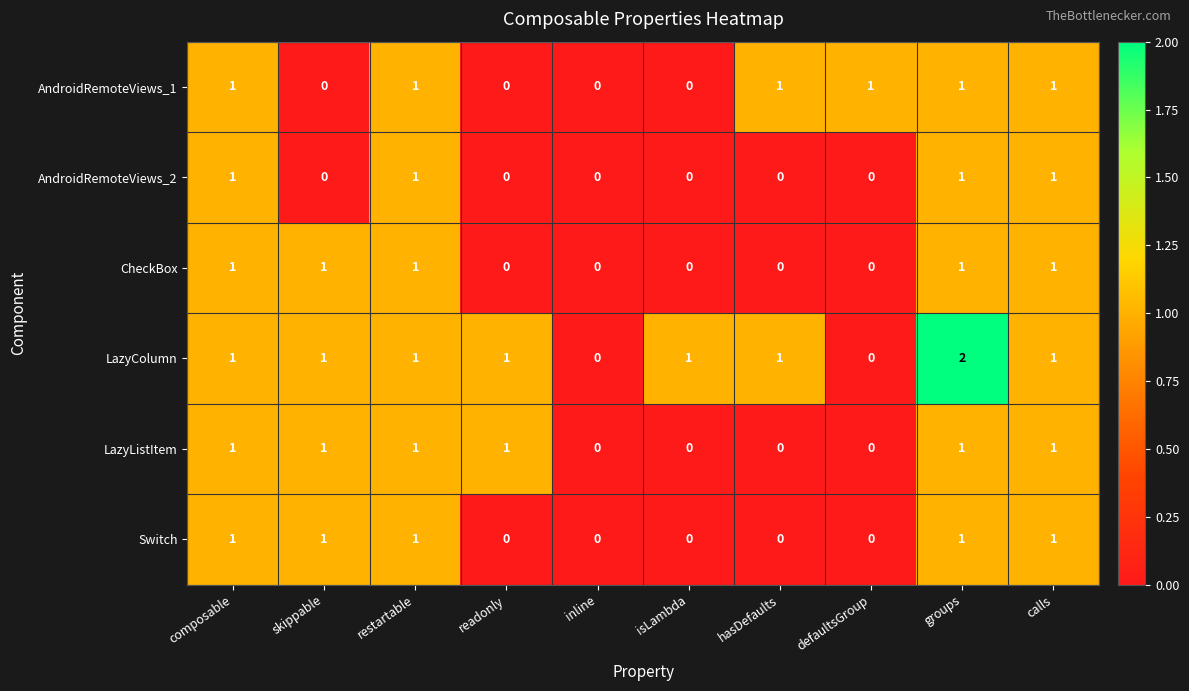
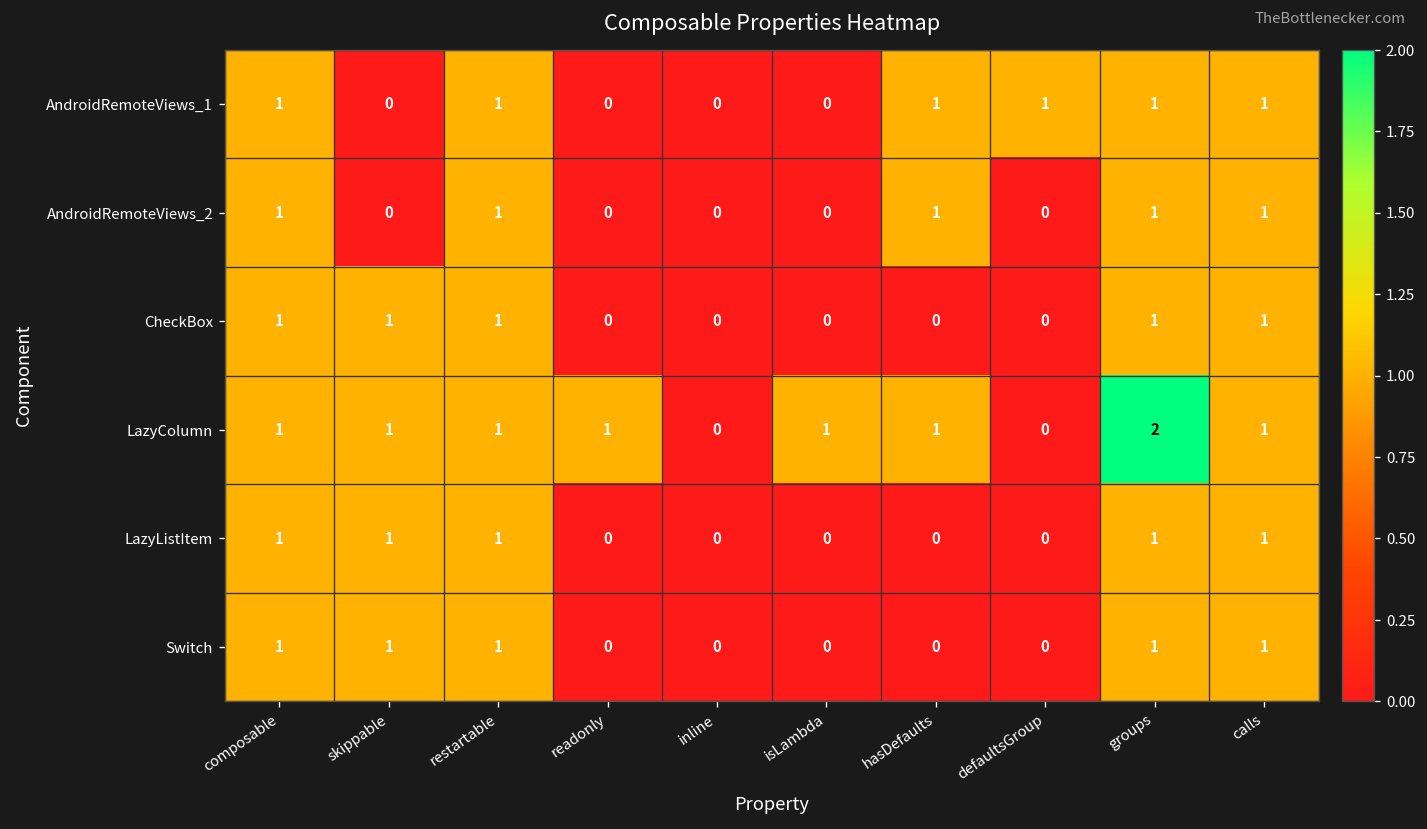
AndroidRemoteViews_2, hasDefaults: 0 -> 1
LazyListItem, readonly: 1 -> 0
